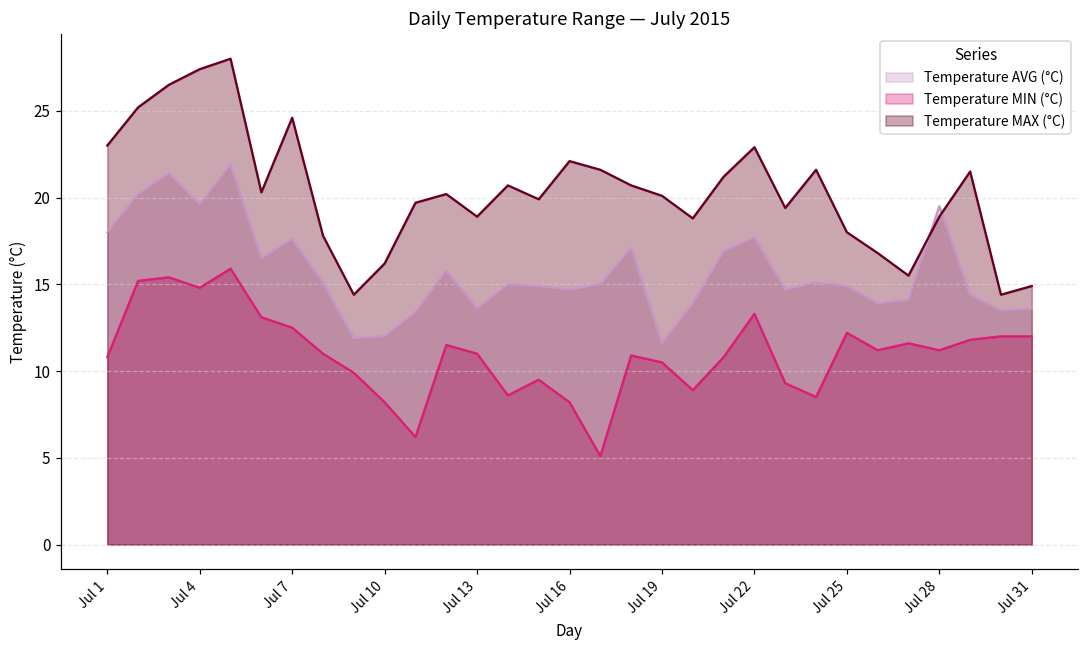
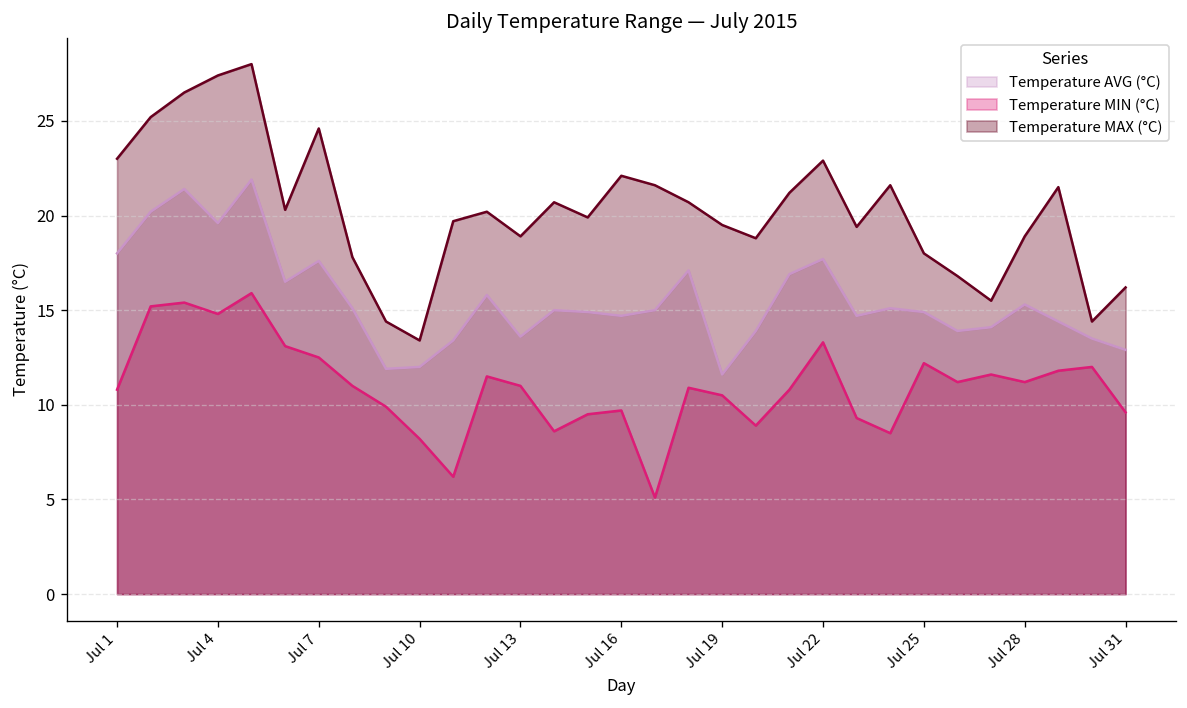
Temperature MAX (°C), Jul 10: 16.2 -> 13.4
Temperature MIN (°C), Jul 16: 8.2 -> 9.7
Temperature MAX (°C), Jul 19: 20.1 -> 19.5
Temperature AVG (°C), Jul 28: 19.5 -> 15.3
Temperature AVG (°C), Jul 31: 13.6 -> 12.9
Temperature MIN (°C), Jul 31: 12.0 -> 9.6
Temperature MAX (°C), Jul 31: 14.9 -> 16.2
